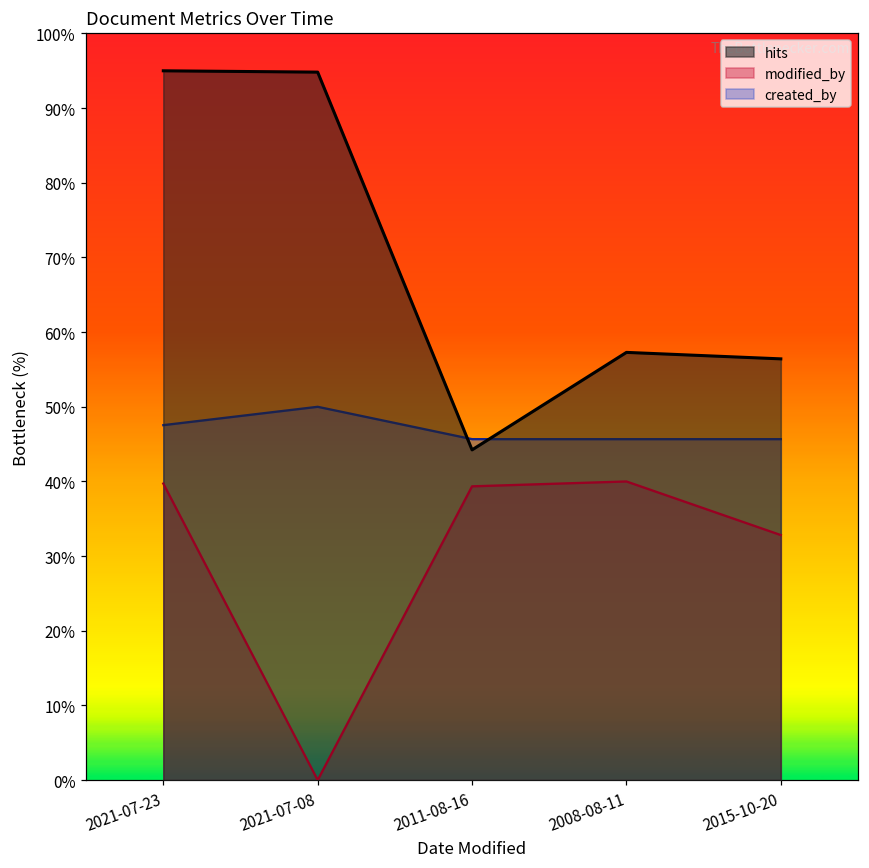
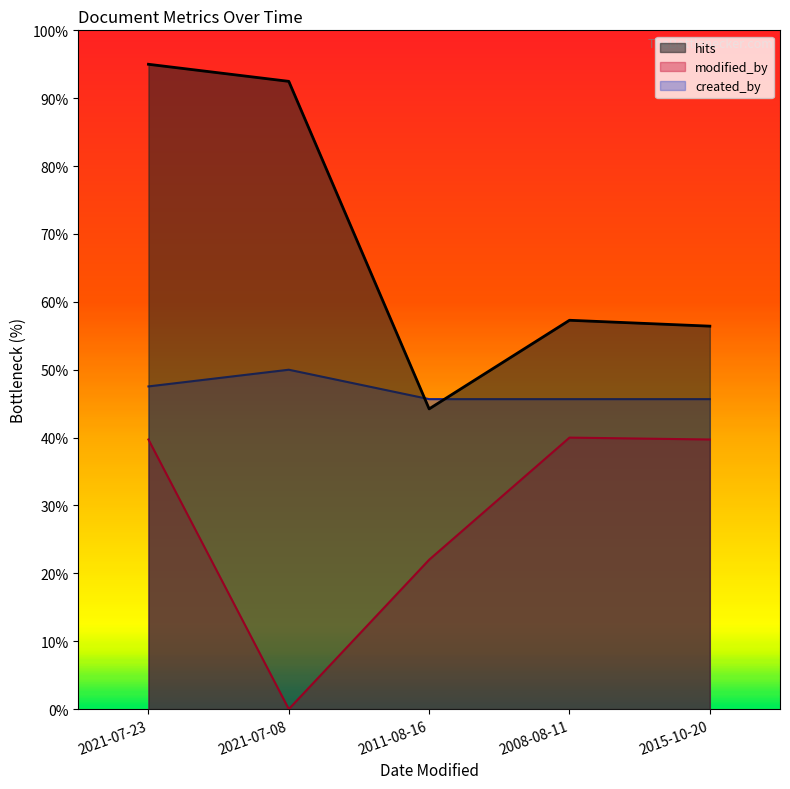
hits, 2021-07-08: 95% -> 92%
modified_by, 2011-08-16: 39% -> 22%
modified_by, 2015-10-20: 33% -> 40%
